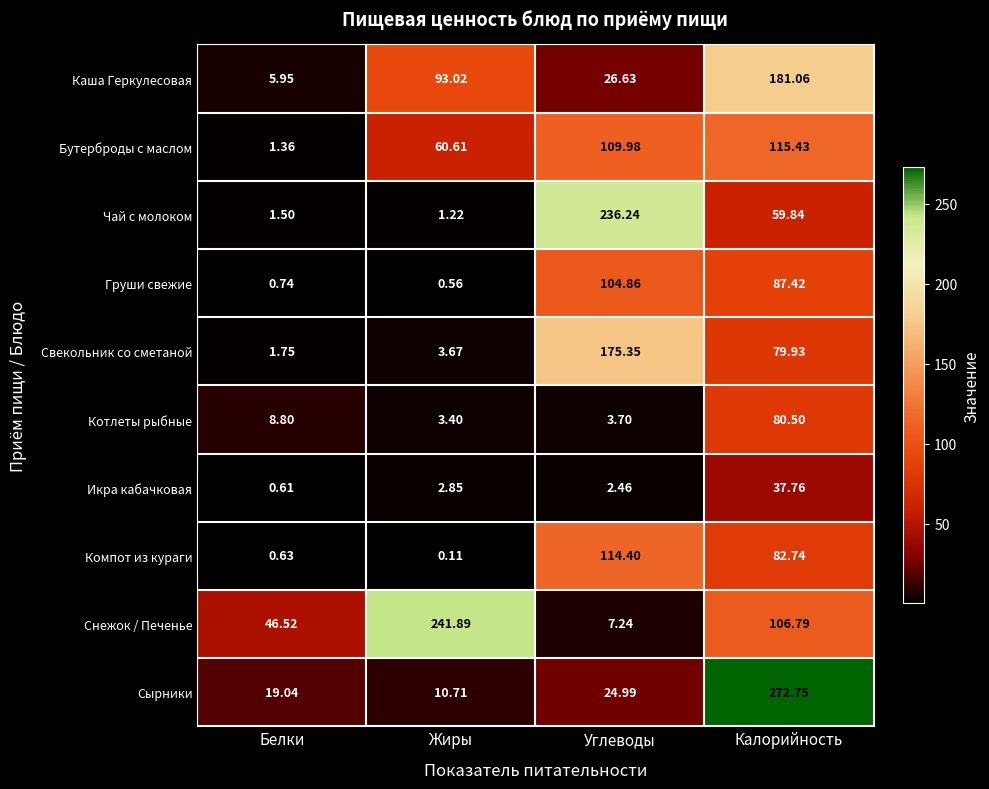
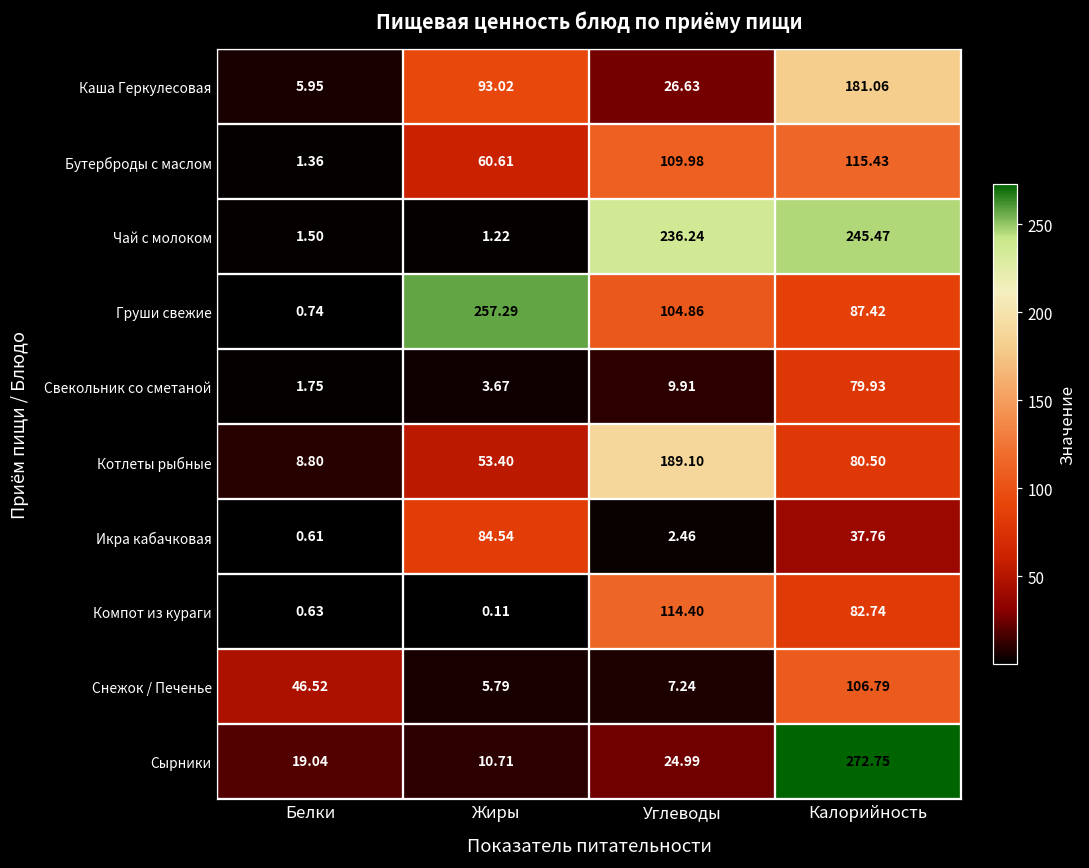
Чай с молоком, Калорийность: 59.84 -> 245.47
Груши свежие, Жиры: 0.56 -> 257.29
Свекольник со сметаной, Углеводы: 175.35 -> 9.91
Котлеты рыбные, Жиры: 3.40 -> 53.40
Котлеты рыбные, Углеводы: 3.70 -> 189.10
Икра кабачковая, Жиры: 2.85 -> 84.54
Снежок / Печенье, Жиры: 241.89 -> 5.79
